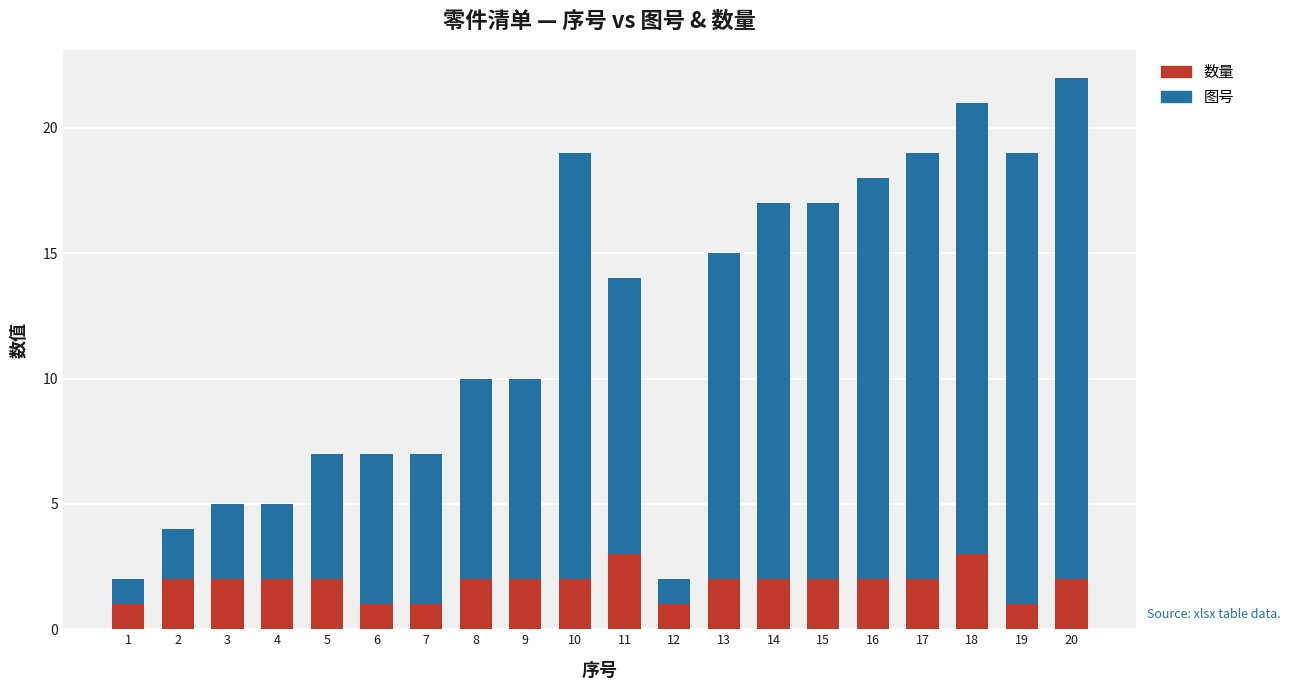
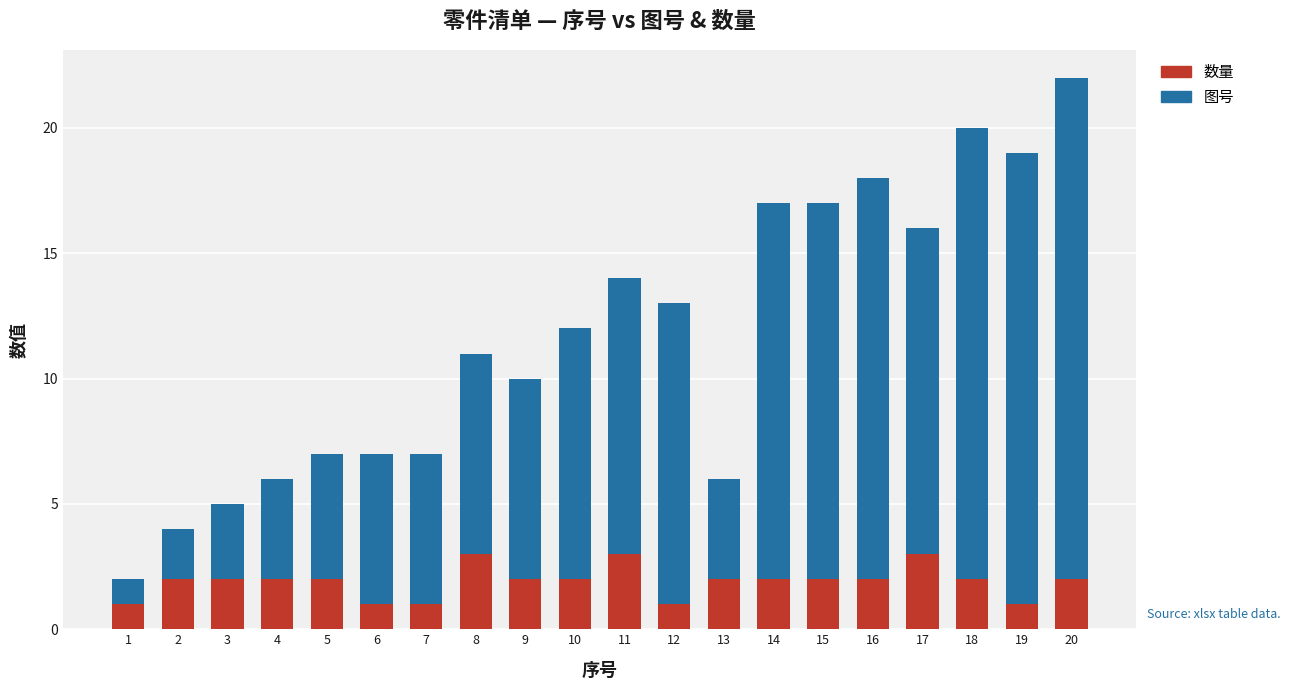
图号, 4: 3 -> 4
数量, 8: 2 -> 3
图号, 10: 17 -> 10
图号, 12: 1 -> 12
图号, 13: 13 -> 4
数量, 17: 2 -> 3
图号, 17: 17 -> 13
数量, 18: 3 -> 2
